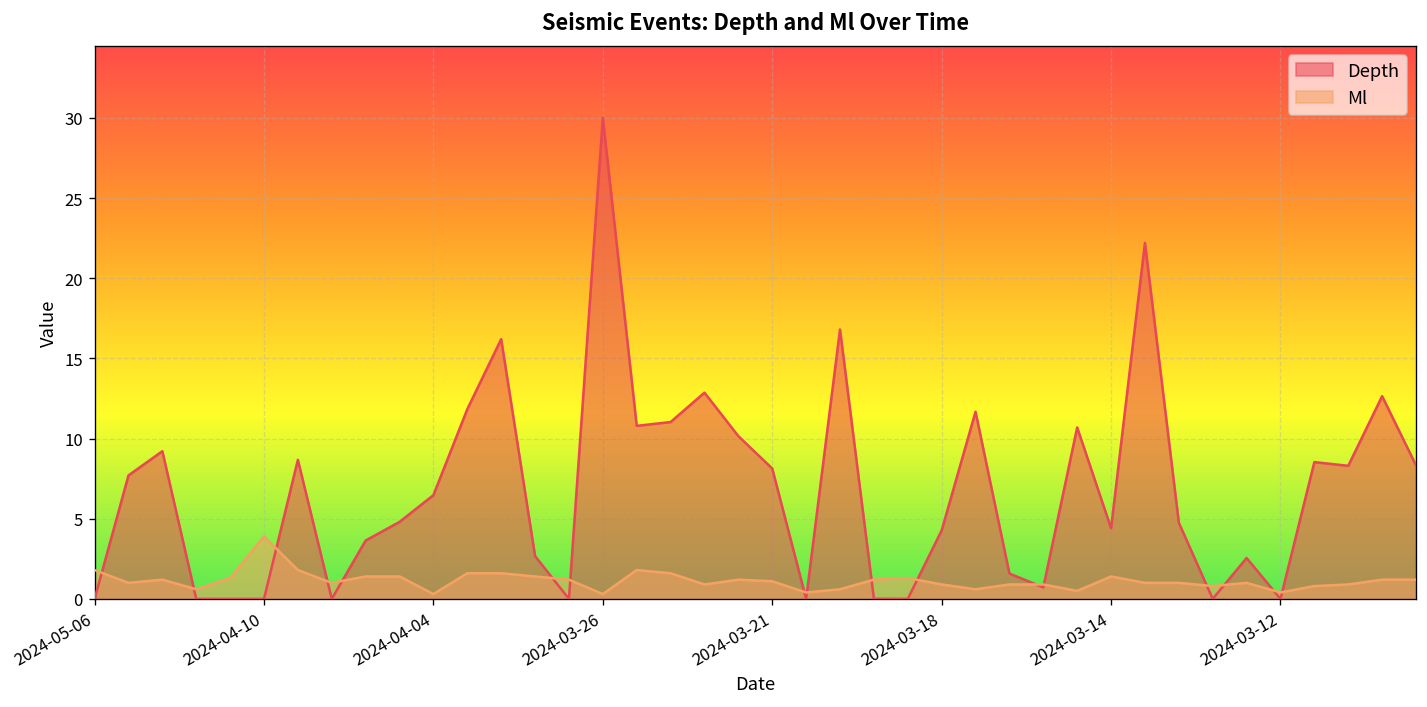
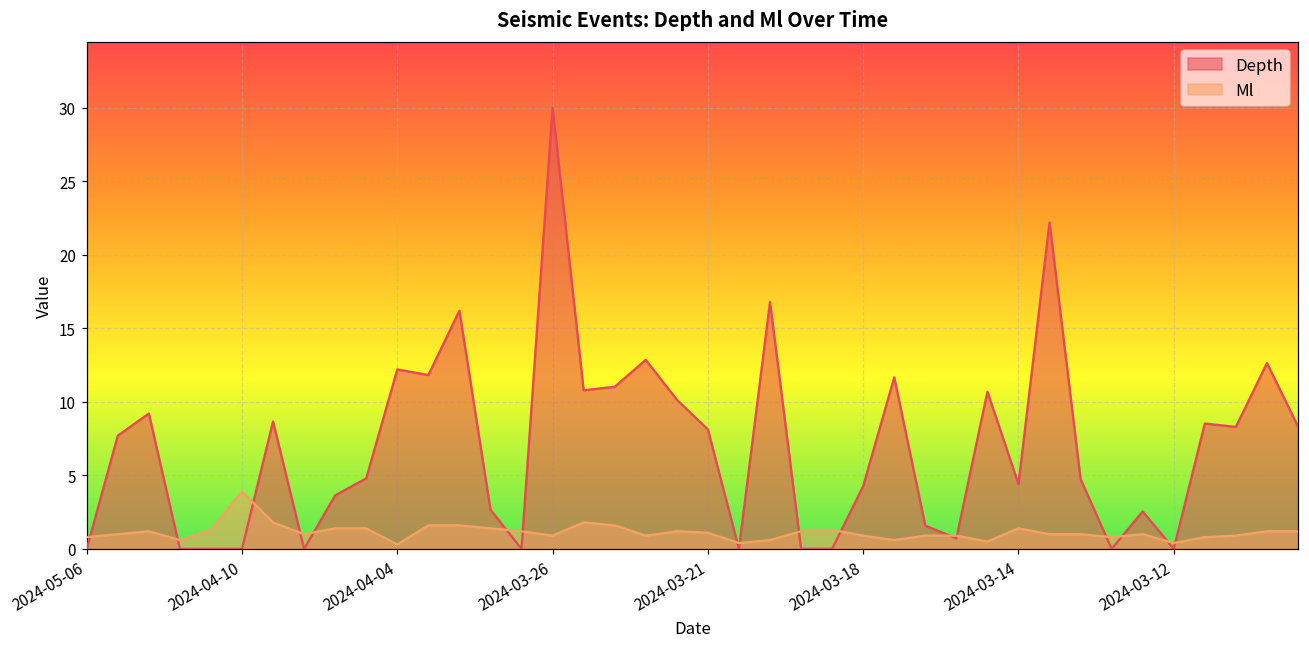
Ml, 2024-05-06: 1.8 -> 0.8
Depth, 2024-04-04: 6.5 -> 12.2
Ml, 2024-03-26: 0.3 -> 0.9
